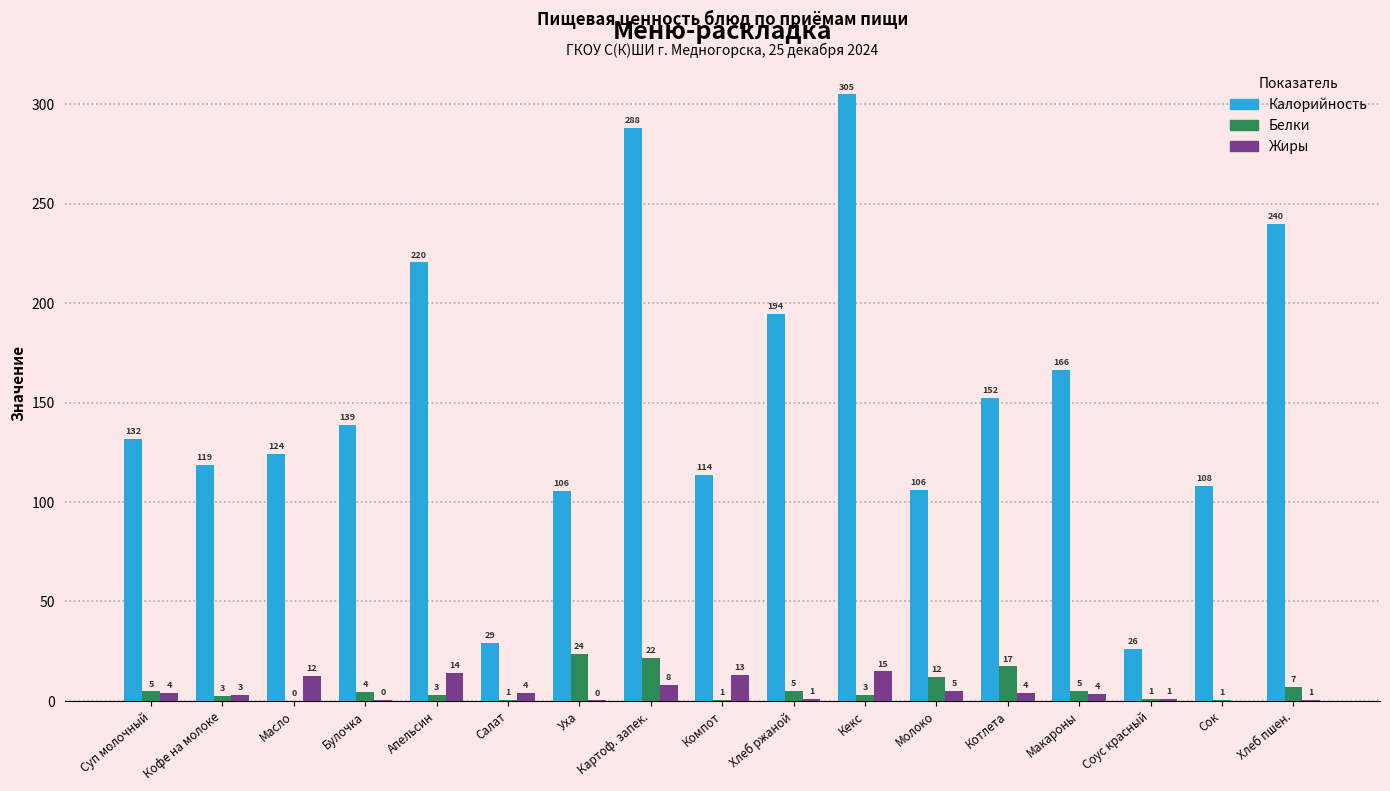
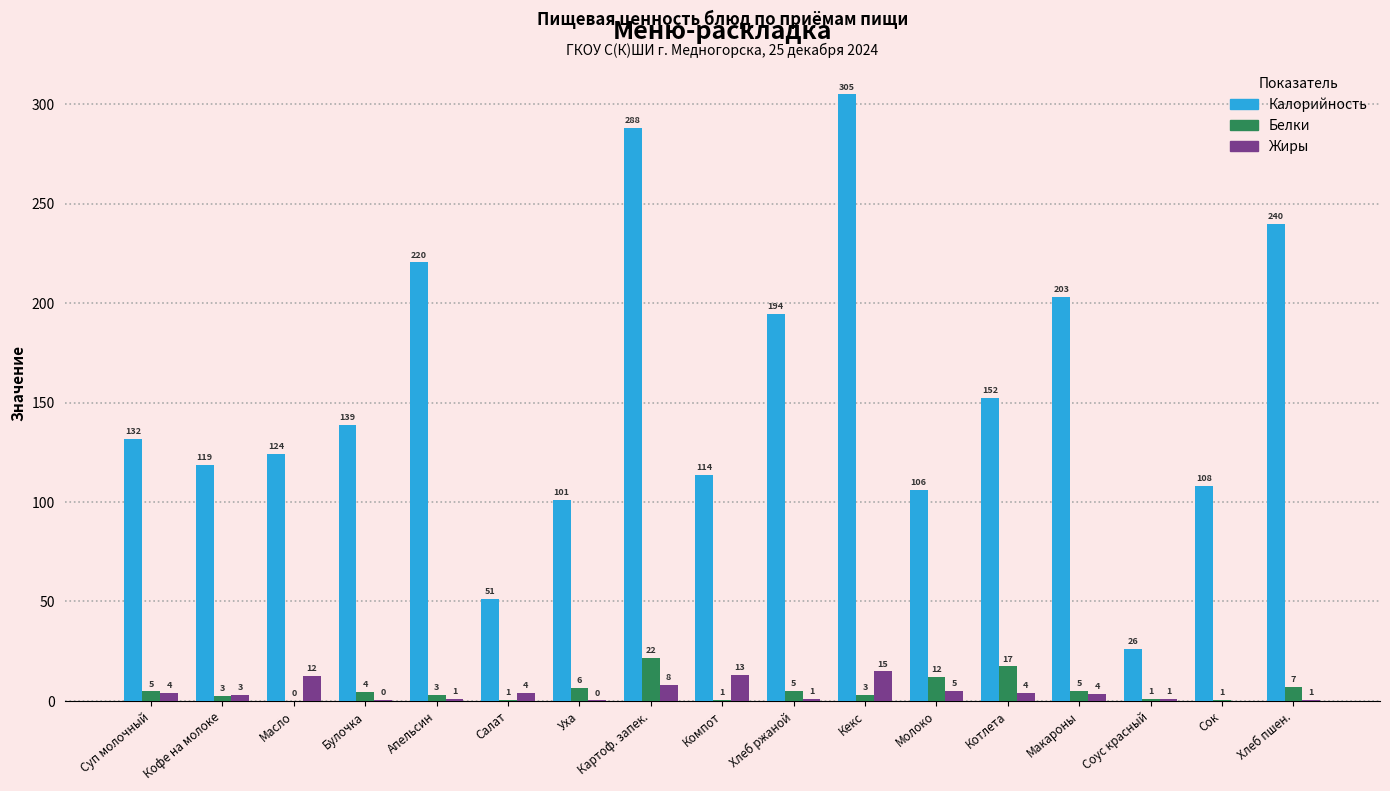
Жиры, Апельсин: 14 -> 1
Калорийность, Салат: 29 -> 51
Калорийность, Уха: 106 -> 101
Белки, Уха: 24 -> 6
Калорийность, Макароны: 166 -> 203
